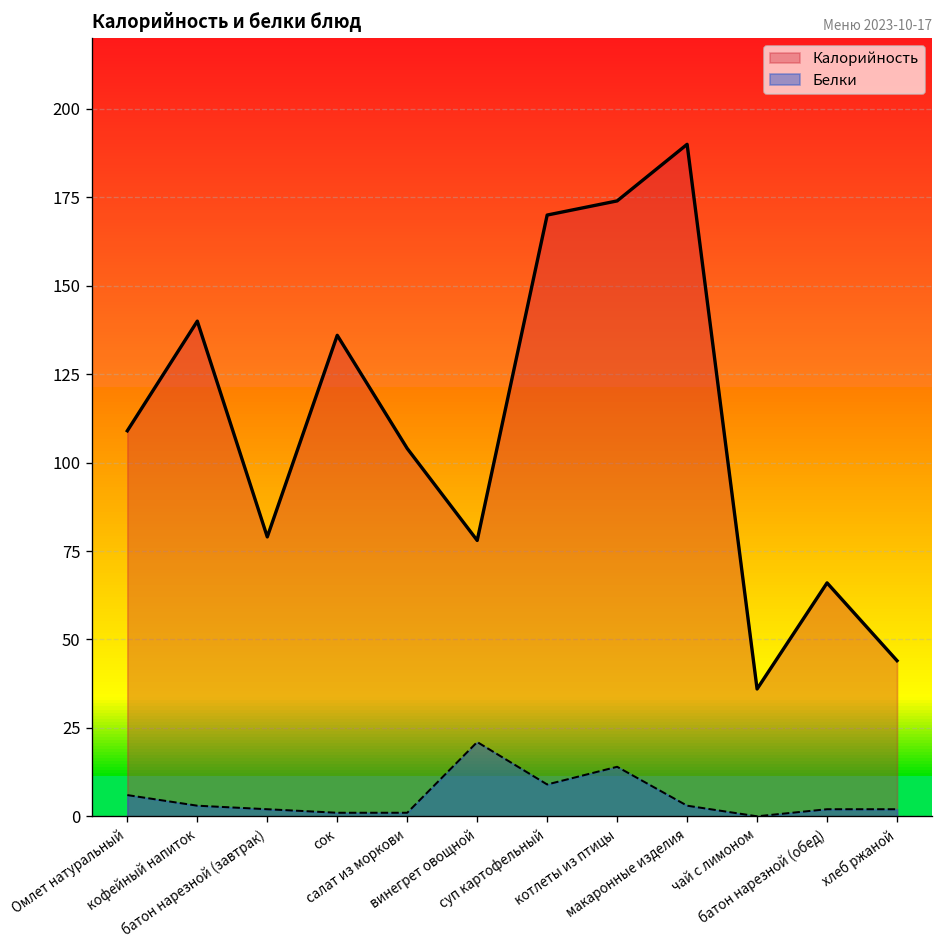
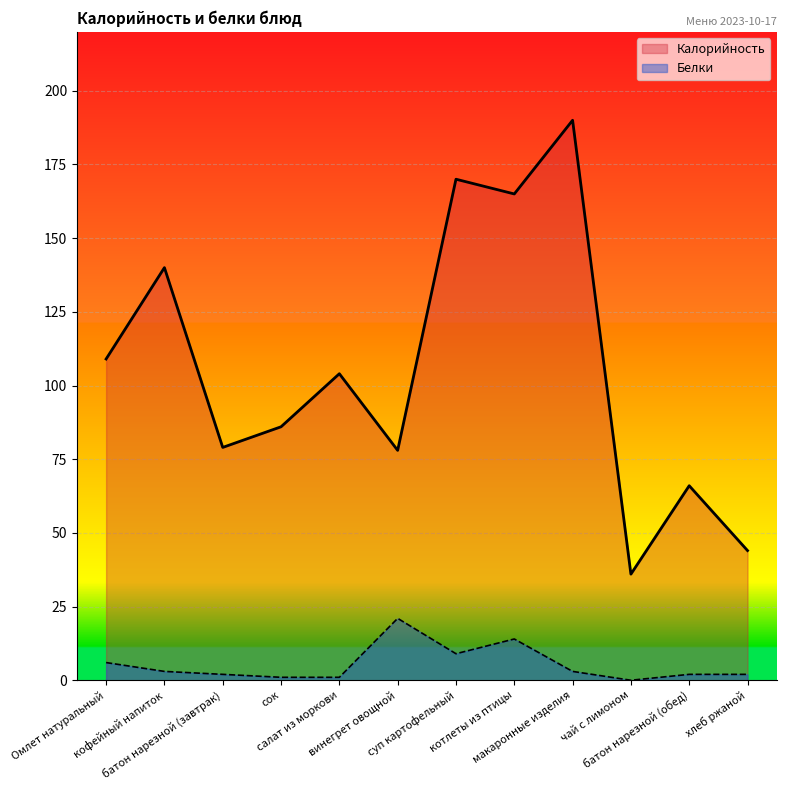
Калорийность, сок: 136 -> 86
Калорийность, котлеты из птицы: 174 -> 165
